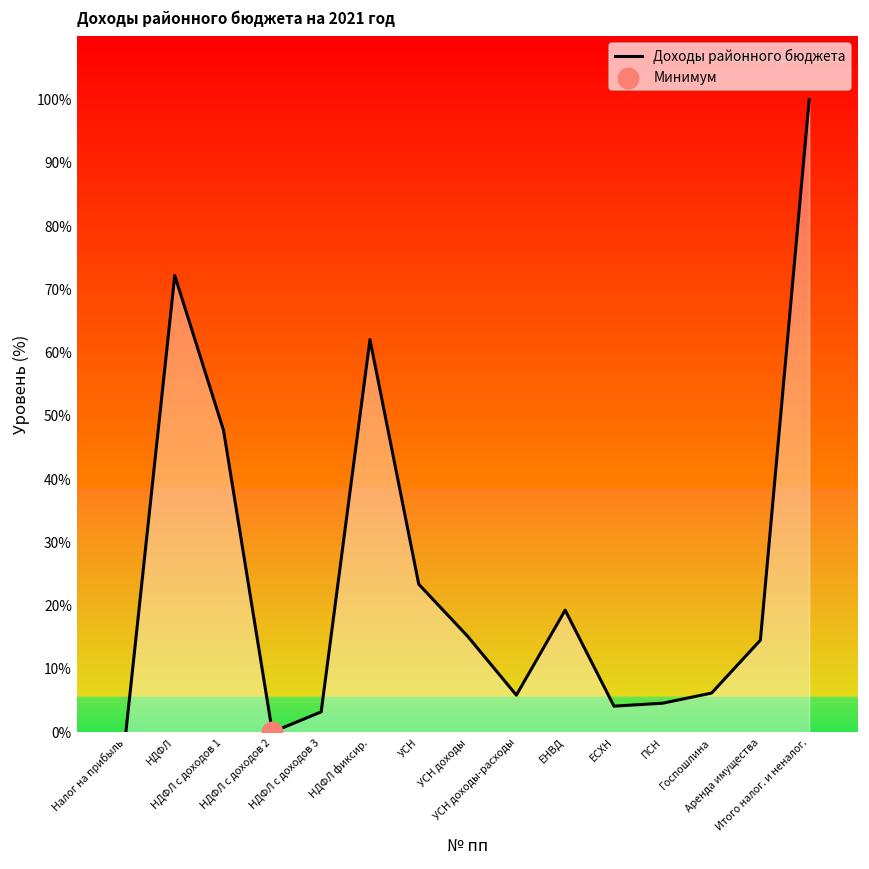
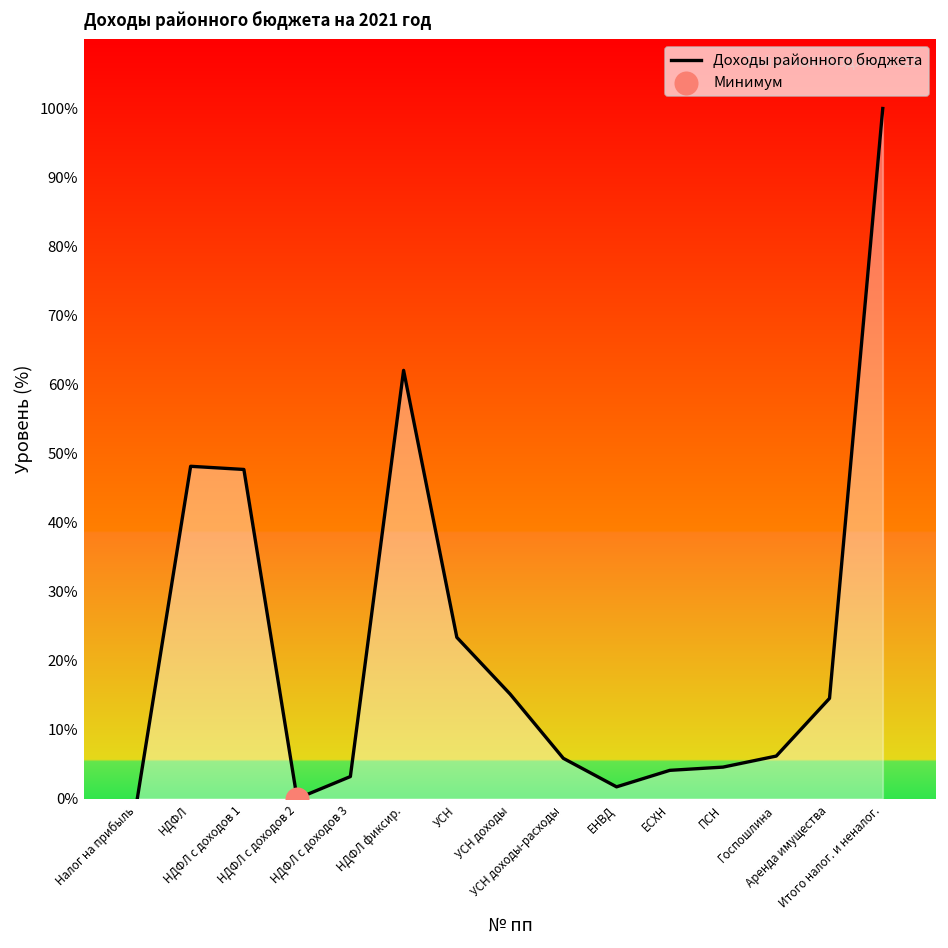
Доходы районного бюджета, НДФЛ: 72% -> 48%
Доходы районного бюджета, ЕНВД: 19% -> 2%
